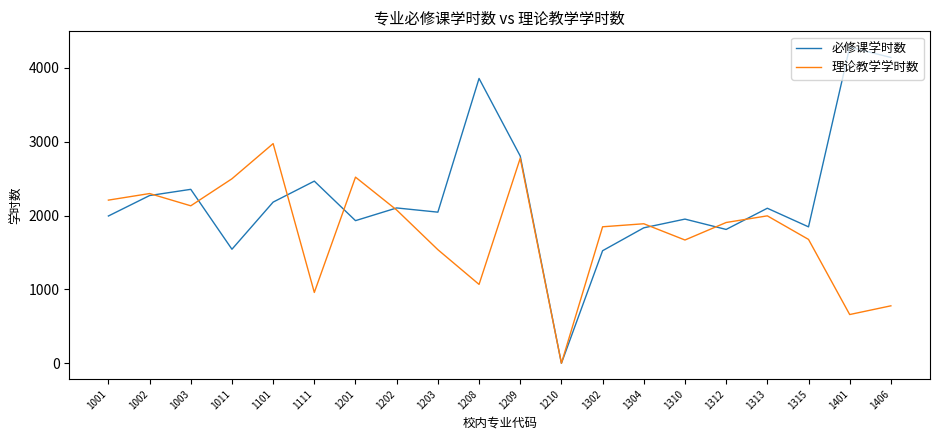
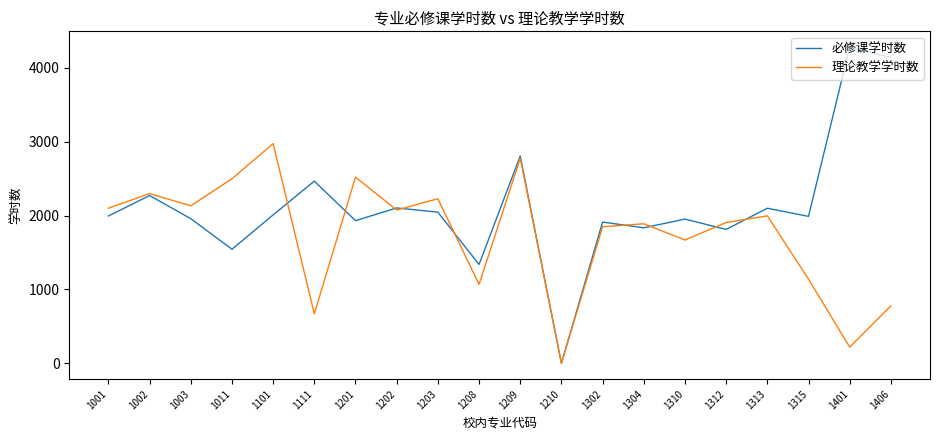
理论教学学时数, 1001: 2200 -> 2100
必修课学时数, 1003: 2400 -> 2000
必修课学时数, 1101: 2200 -> 2000
理论教学学时数, 1111: 1000 -> 700
理论教学学时数, 1203: 1500 -> 2200
必修课学时数, 1208: 3900 -> 1300
必修课学时数, 1302: 1500 -> 1900
必修课学时数, 1315: 1800 -> 2000
理论教学学时数, 1315: 1700 -> 1100
理论教学学时数, 1401: 700 -> 200
